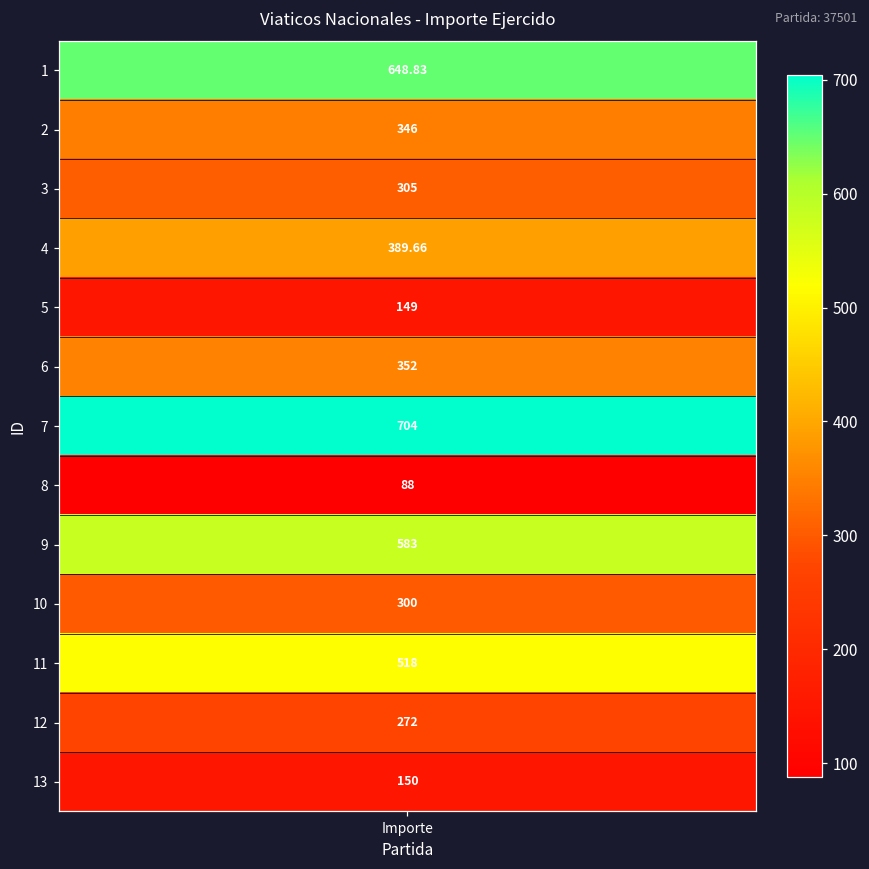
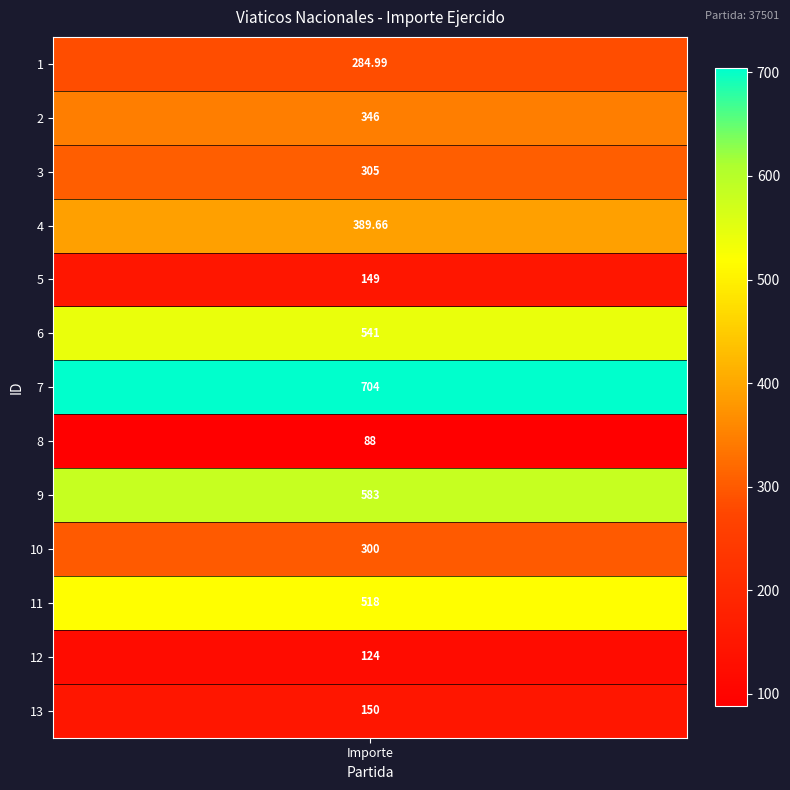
1, Importe: 648.83 -> 284.99
6, Importe: 352 -> 541
12, Importe: 272 -> 124
